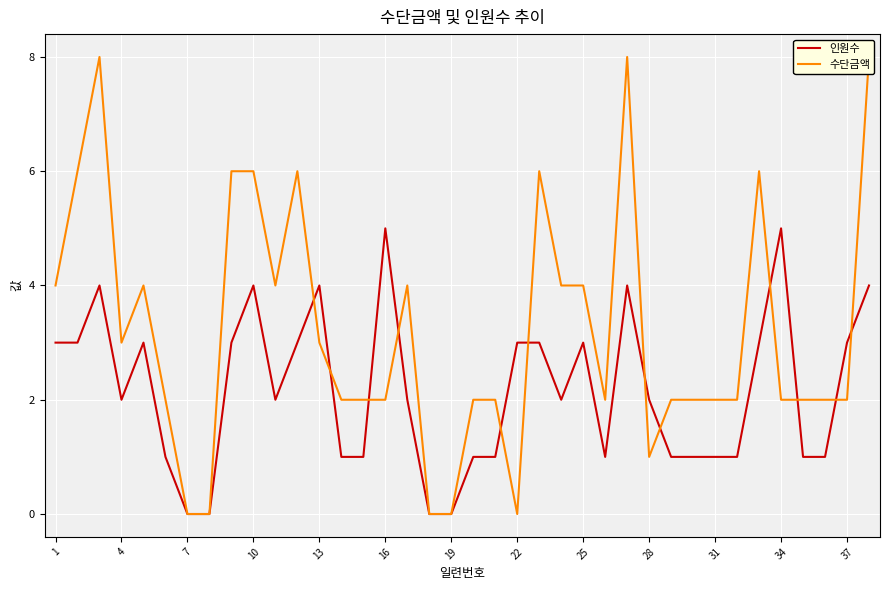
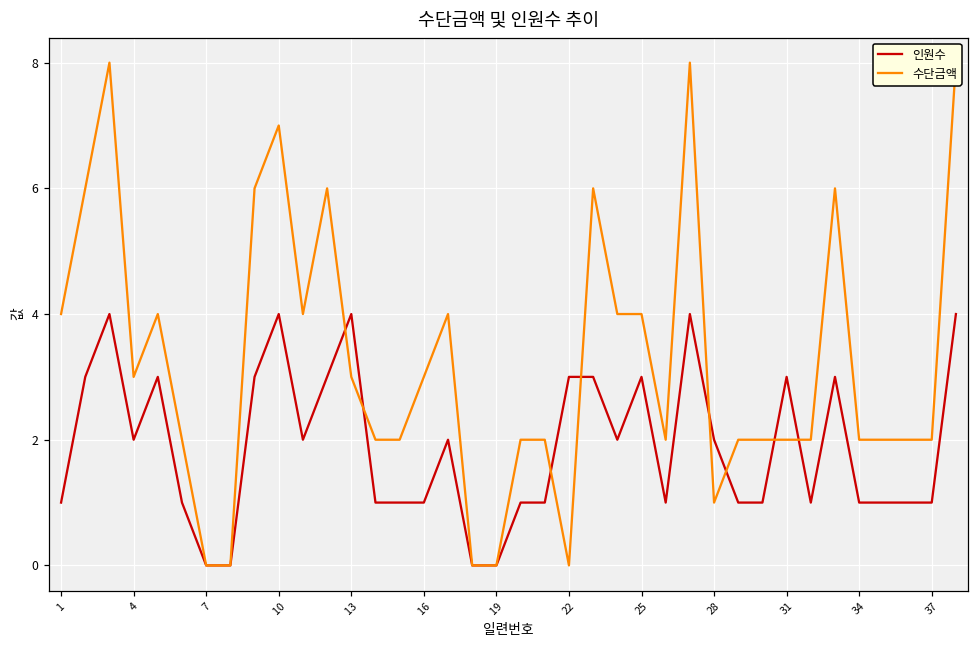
인원수, 1: 3 -> 1
수단금액, 10: 6 -> 7
인원수, 16: 5 -> 1
수단금액, 16: 2 -> 3
인원수, 31: 1 -> 3
인원수, 34: 5 -> 1
인원수, 37: 3 -> 1
